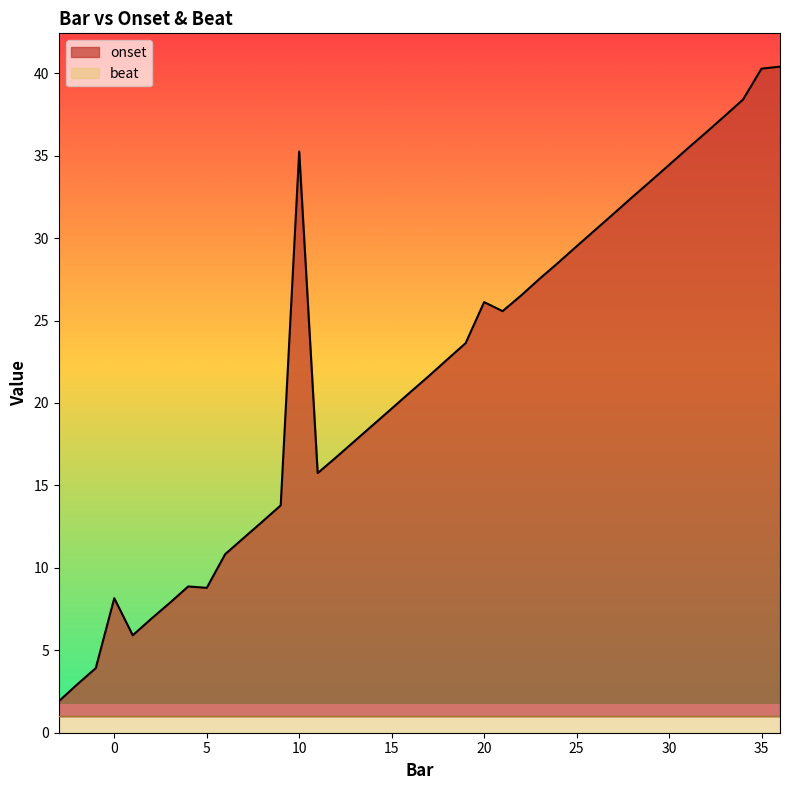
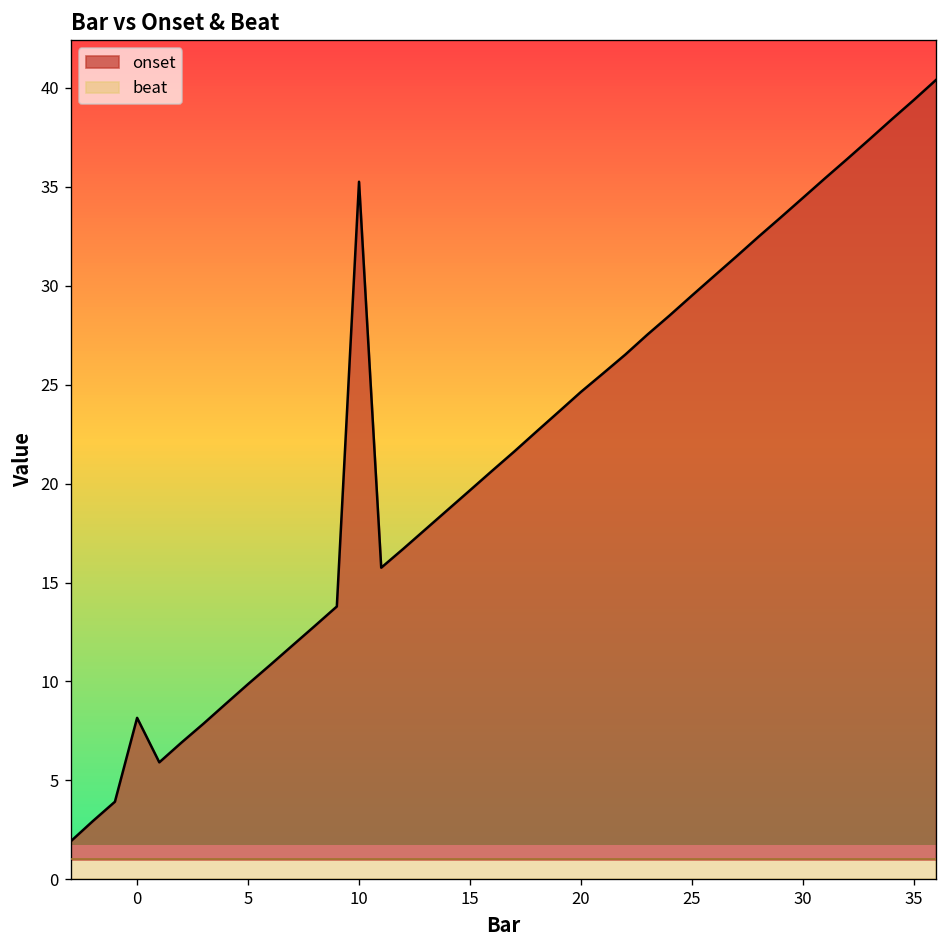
onset, 5: 8.8 -> 9.9
onset, 20: 26.1 -> 24.6
onset, 35: 40.3 -> 39.4
